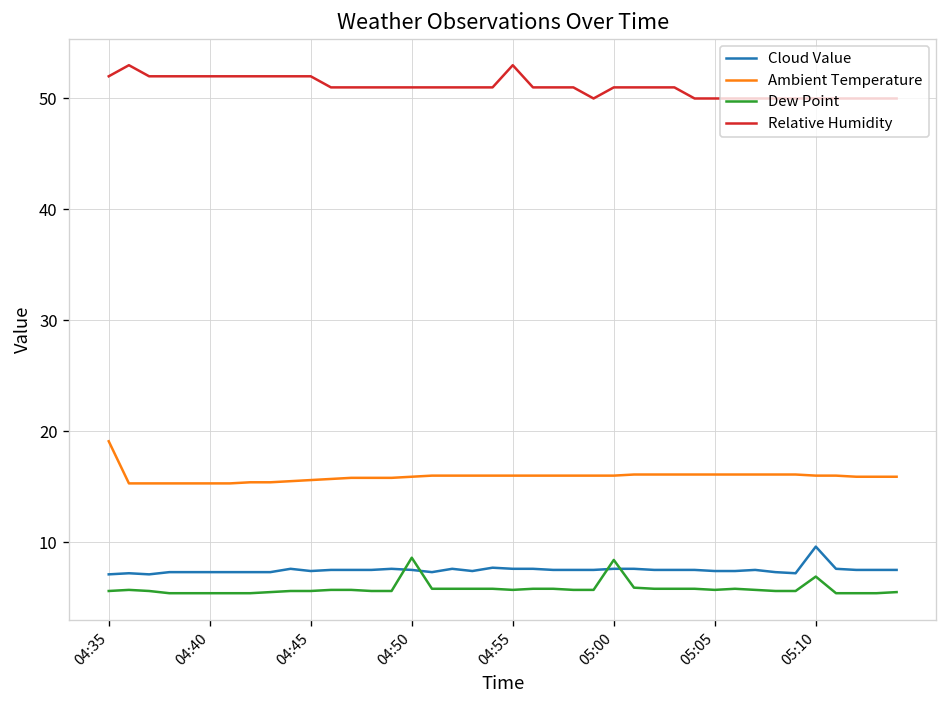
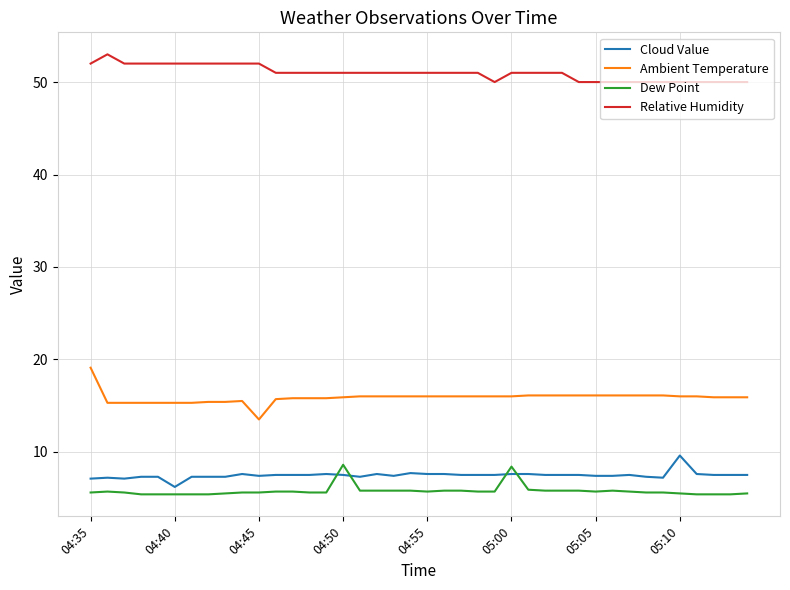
Cloud Value, 04:40: 7 -> 6
Ambient Temperature, 04:45: 16 -> 14
Relative Humidity, 04:55: 53 -> 51
Dew Point, 05:10: 7 -> 6
